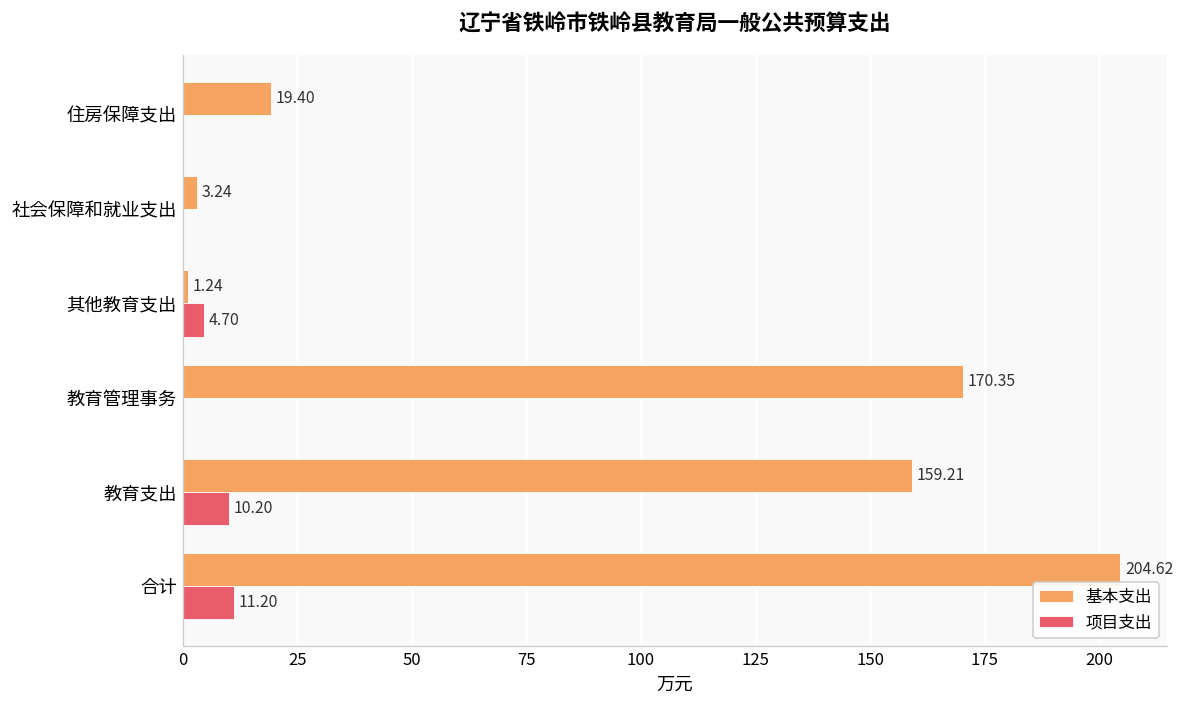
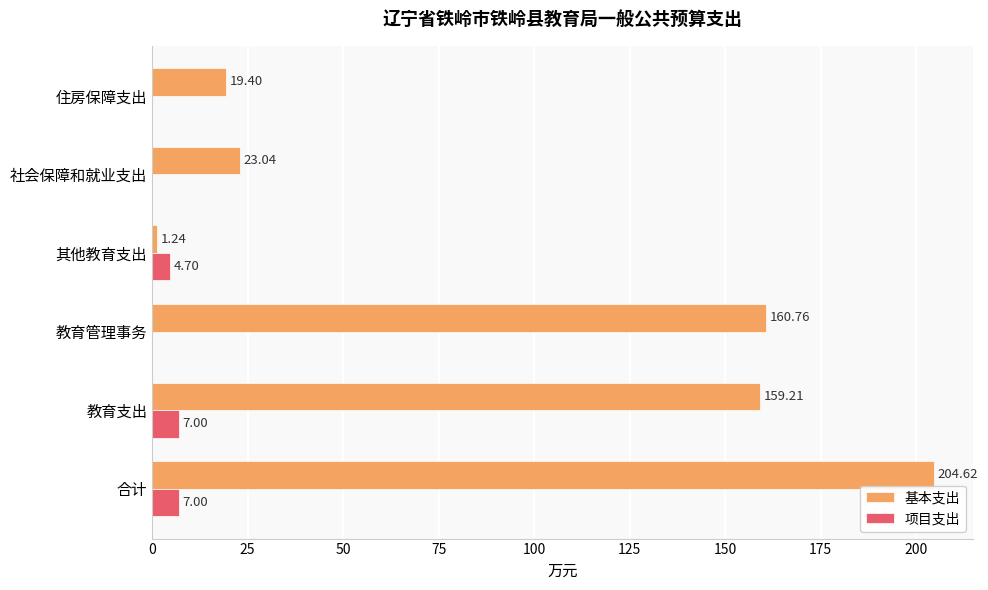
基本支出, 社会保障和就业支出: 3.24 -> 23.04
基本支出, 教育管理事务: 170.35 -> 160.76
项目支出, 教育支出: 10.20 -> 7.00
项目支出, 合计: 11.20 -> 7.00
